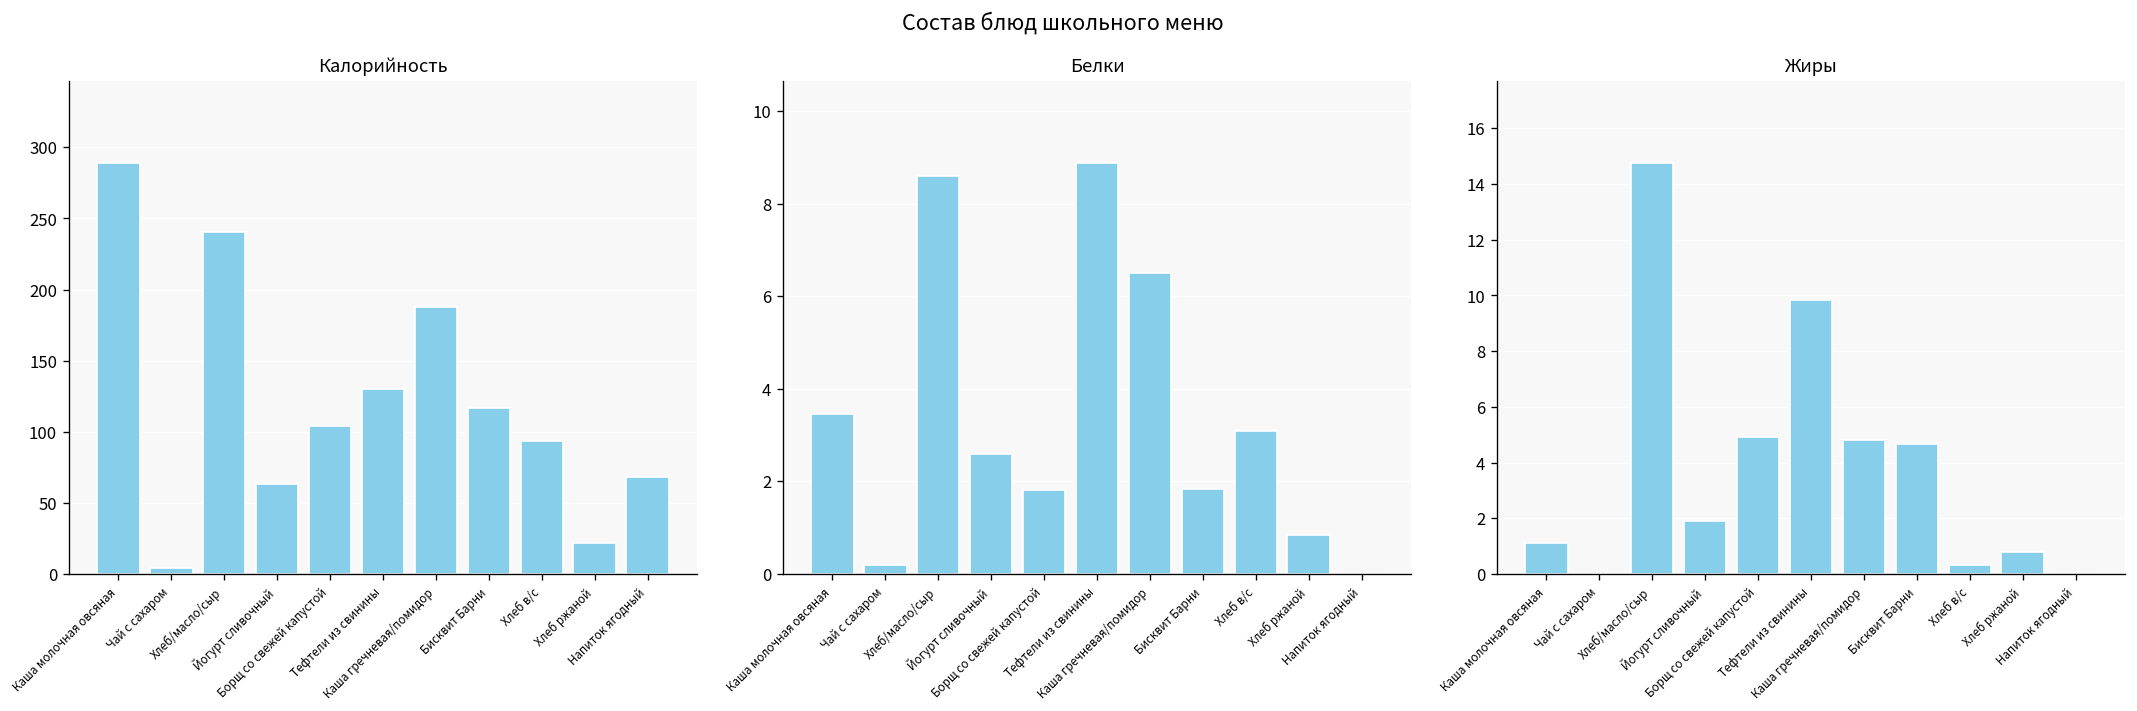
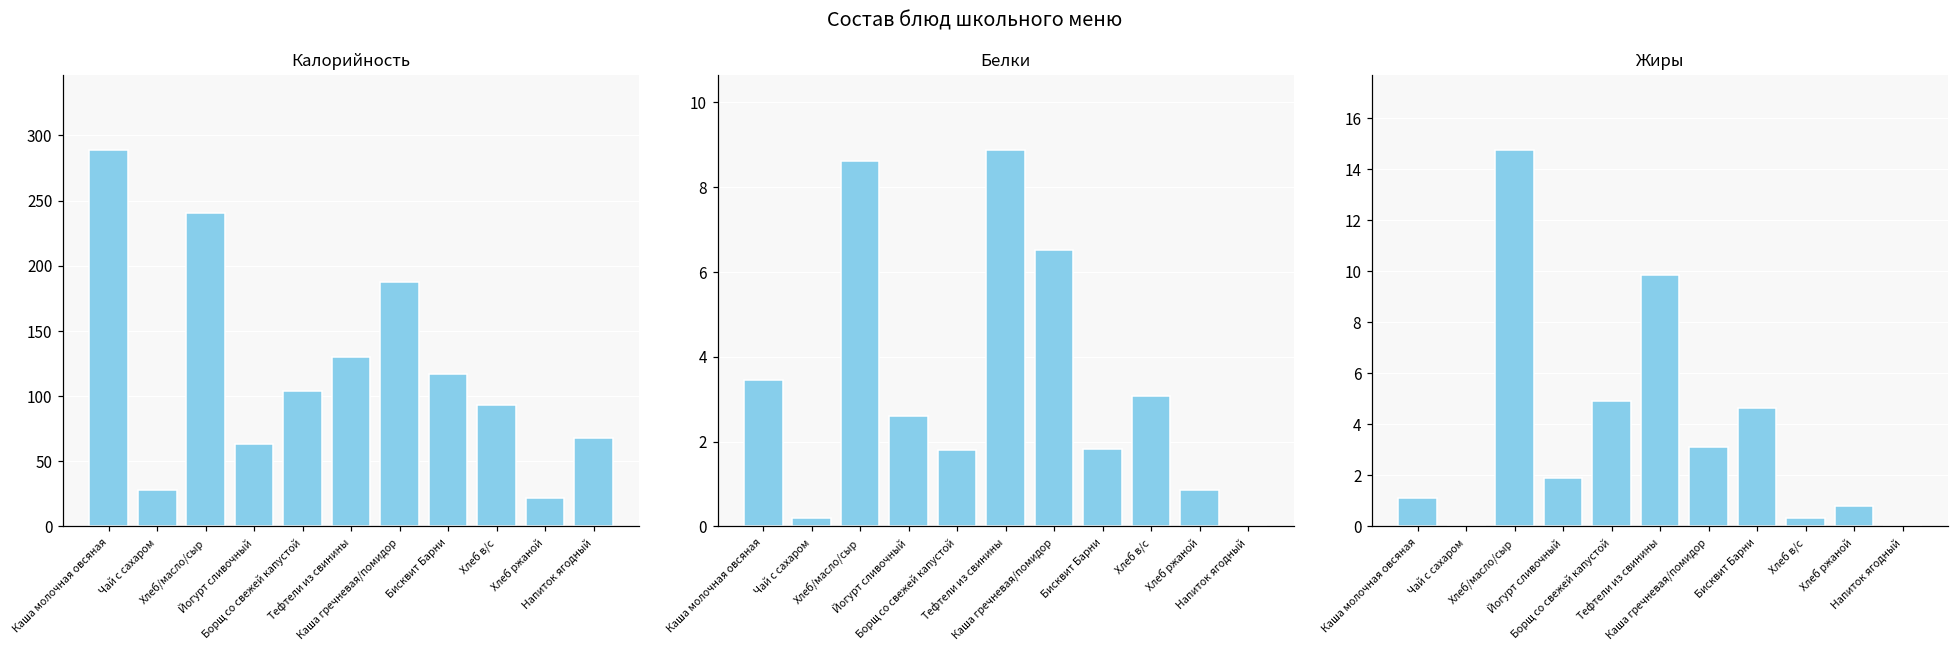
Калорийность, Чай с сахаром: 4 -> 28
Жиры, Каша гречневая/помидор: 4.8 -> 3.1
